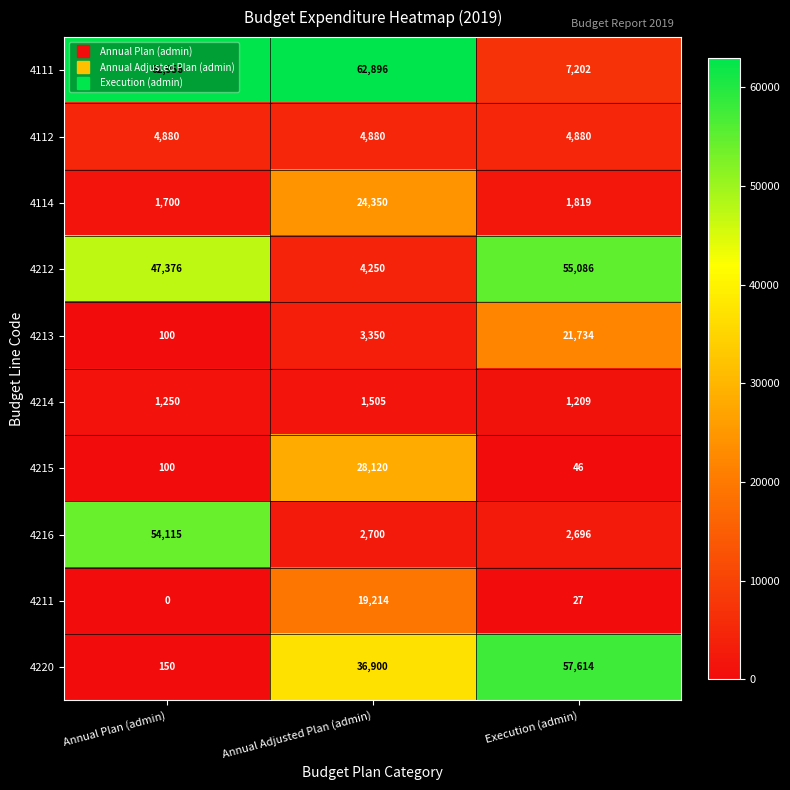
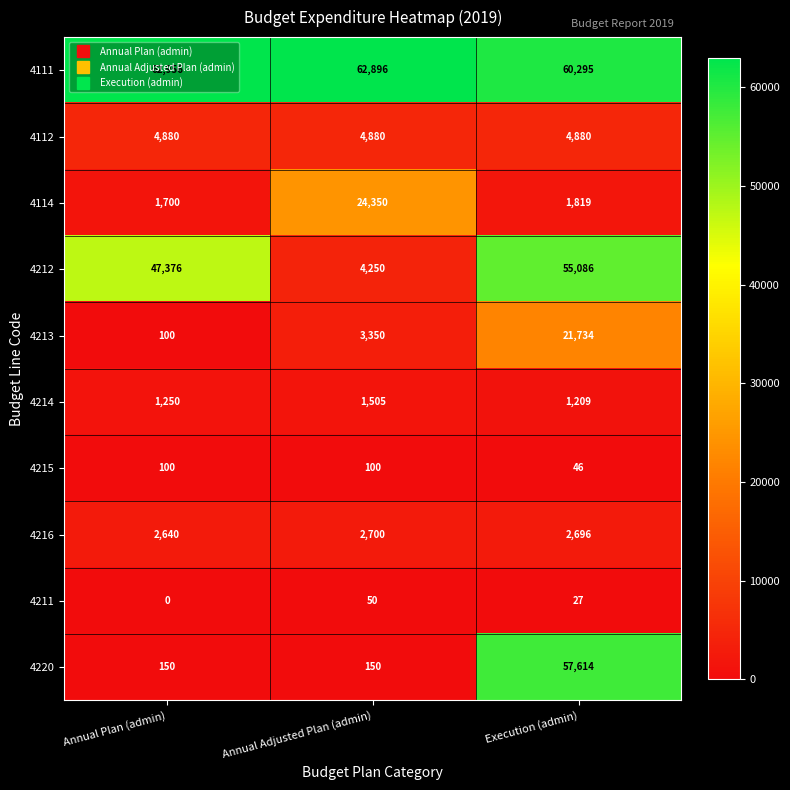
4111, Execution (admin): 7,202 -> 60,295
4215, Annual Adjusted Plan (admin): 28,120 -> 100
4216, Annual Plan (admin): 54,115 -> 2,640
4211, Annual Adjusted Plan (admin): 19,214 -> 50
4220, Annual Adjusted Plan (admin): 36,900 -> 150
